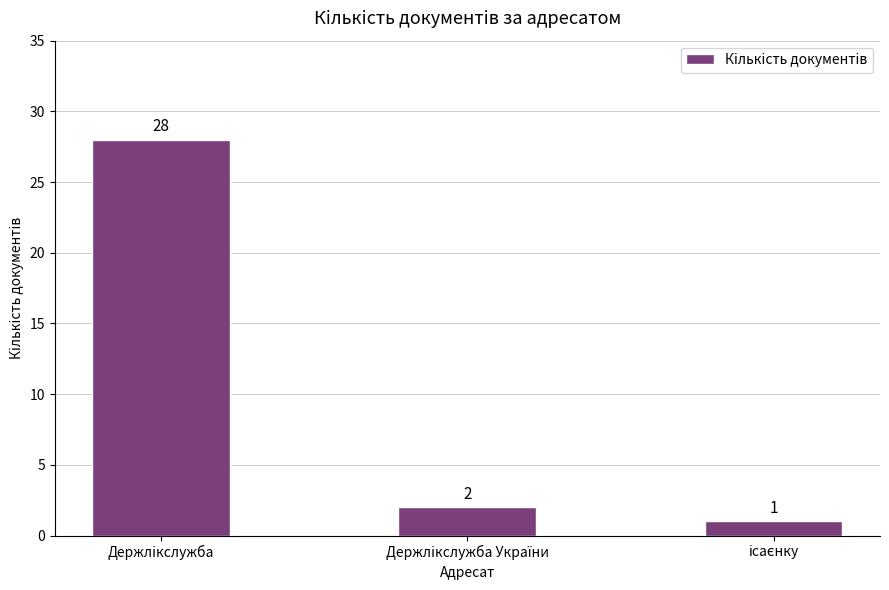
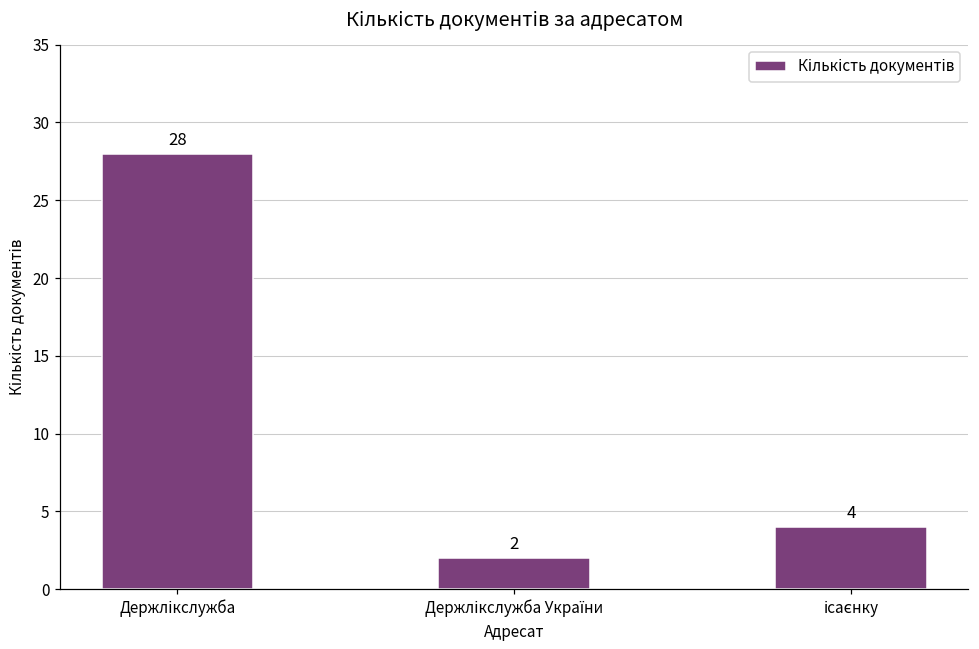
ісаєнку: 1 -> 4
